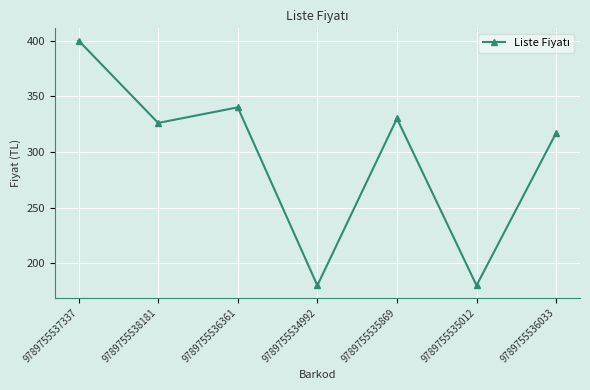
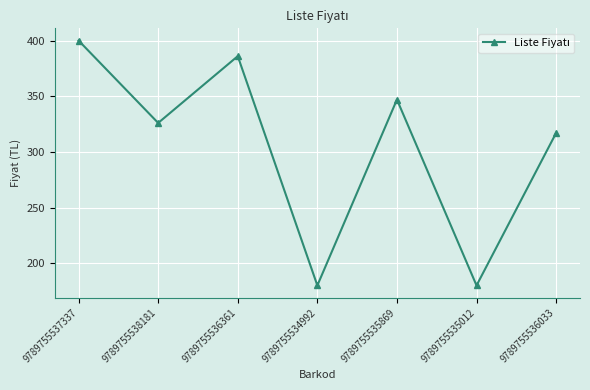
9789755536361: 340 -> 386
9789755535869: 330 -> 347
